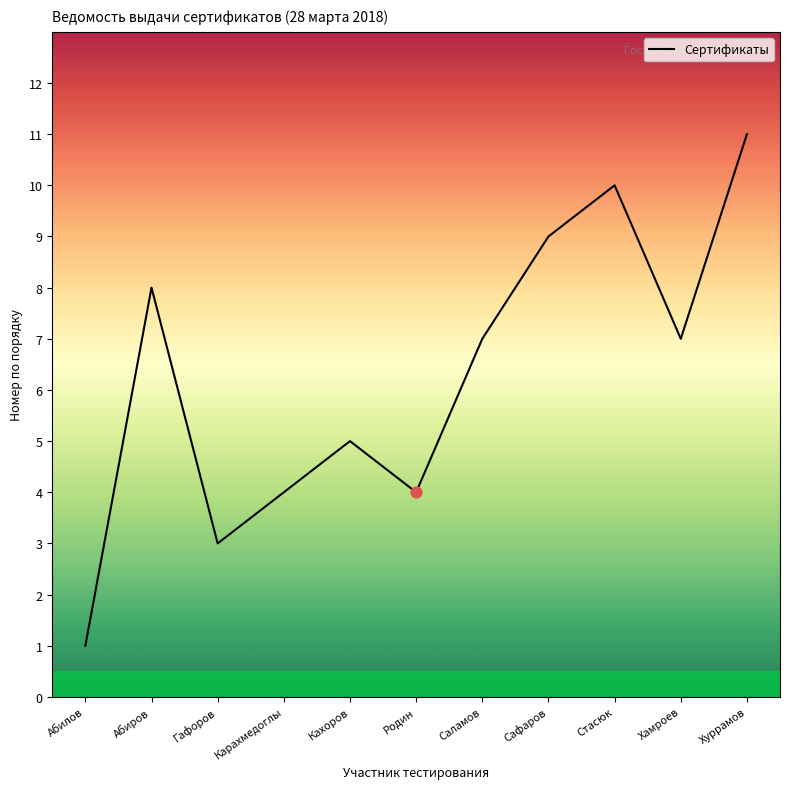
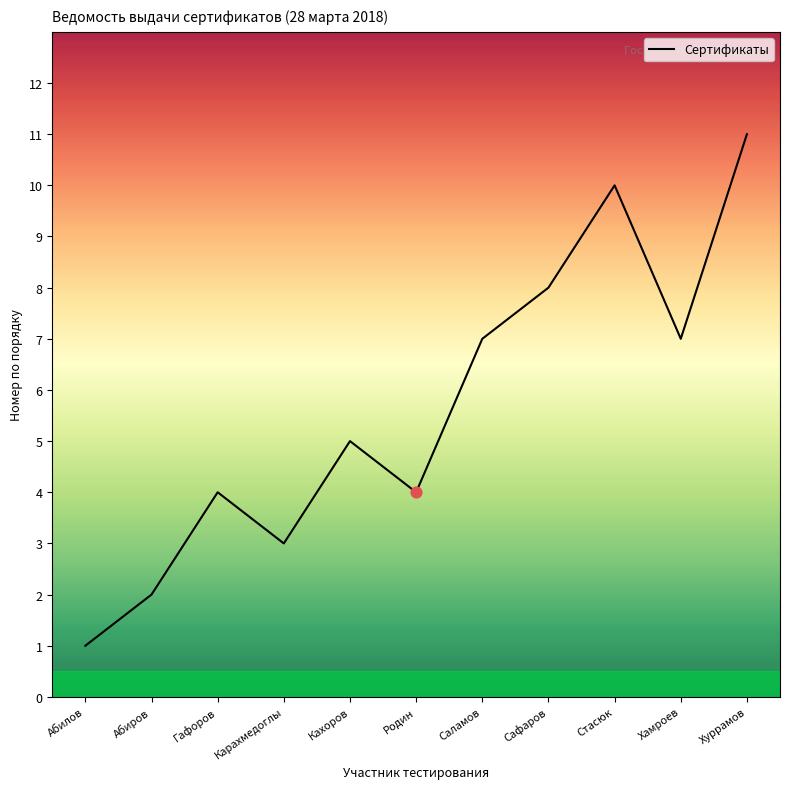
Сертификаты, Абиров: 8 -> 2
Сертификаты, Гафоров: 3 -> 4
Сертификаты, Карахмедоглы: 4 -> 3
Сертификаты, Сафаров: 9 -> 8
